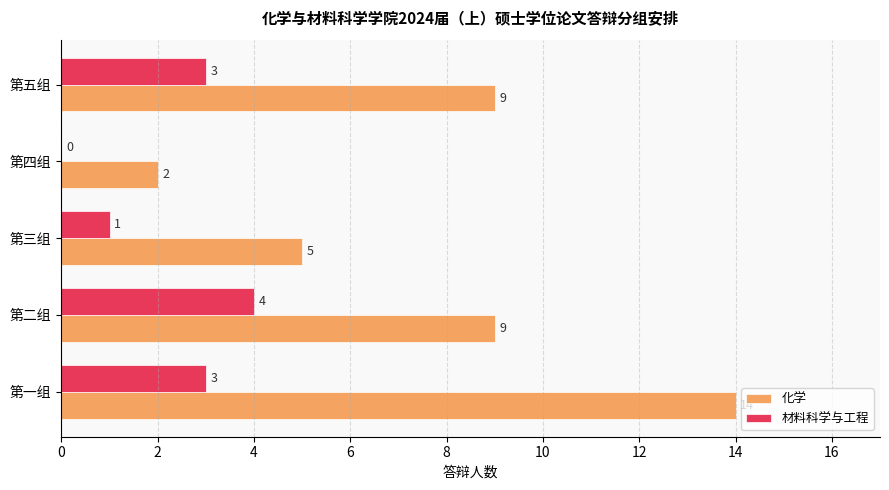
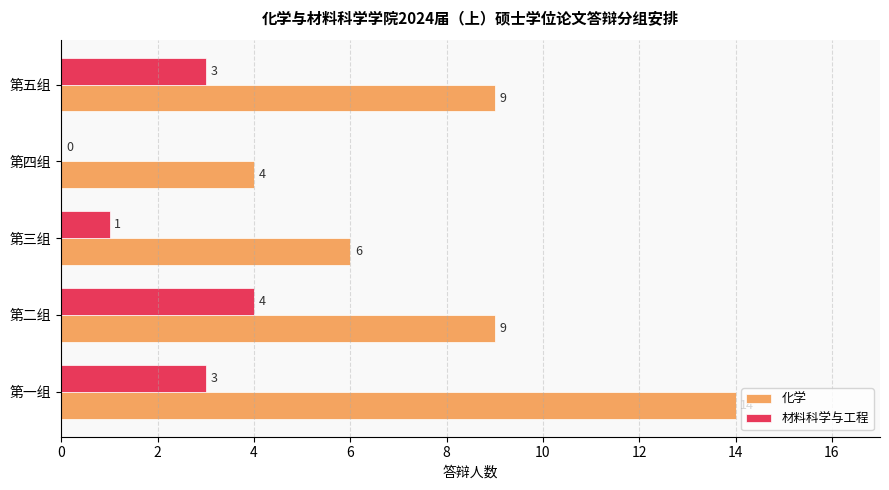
化学, 第四组: 2 -> 4
化学, 第三组: 5 -> 6
